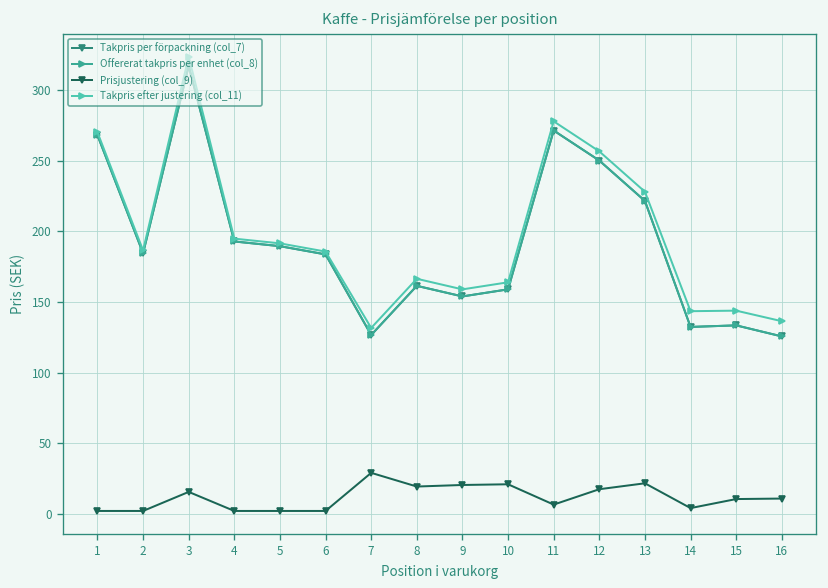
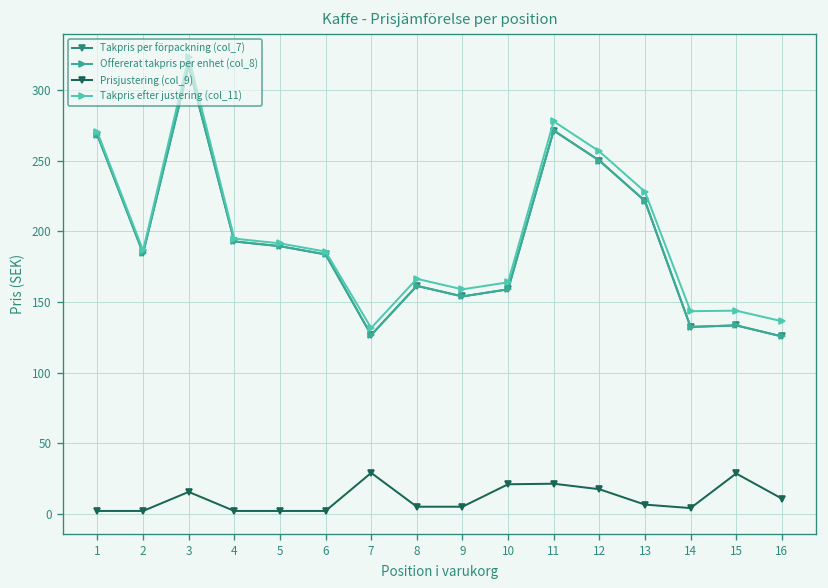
Prisjustering (col_9), 8: 19 -> 5
Prisjustering (col_9), 9: 20 -> 5
Prisjustering (col_9), 11: 7 -> 21
Prisjustering (col_9), 13: 22 -> 7
Prisjustering (col_9), 15: 10 -> 29
